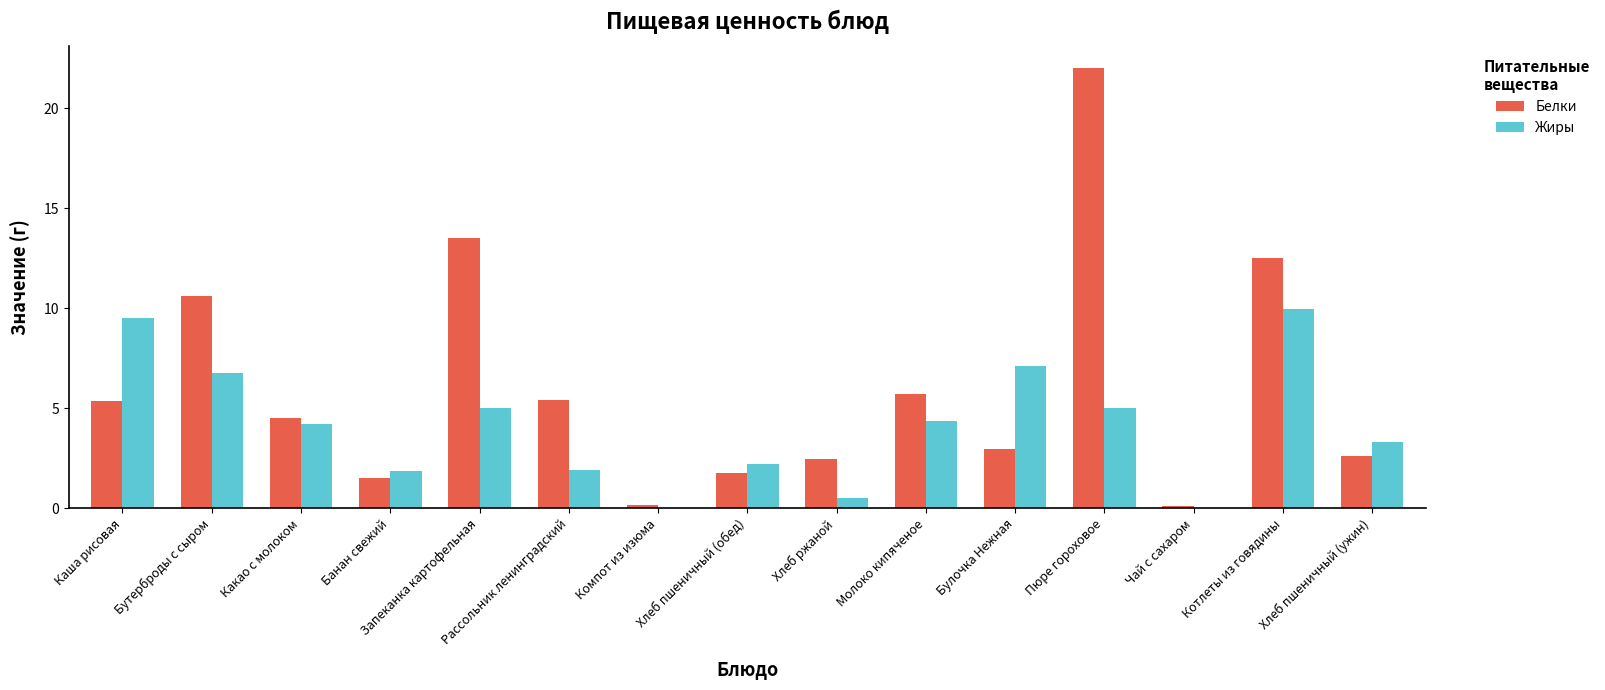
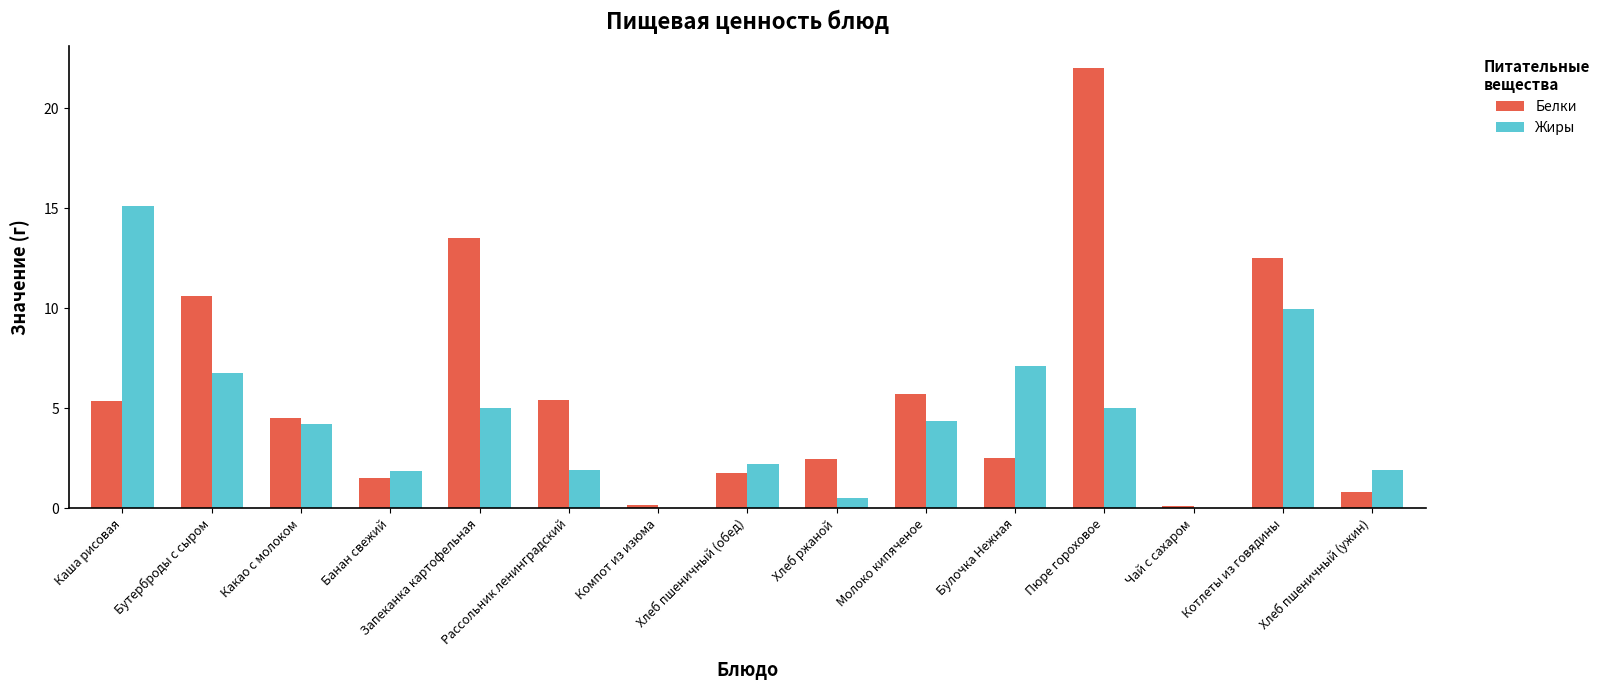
Жиры, Каша рисовая: 9.5 -> 15.1
Белки, Булочка Нежная: 3.0 -> 2.5
Белки, Хлеб пшеничный (ужин): 2.6 -> 0.8
Жиры, Хлеб пшеничный (ужин): 3.3 -> 1.9
